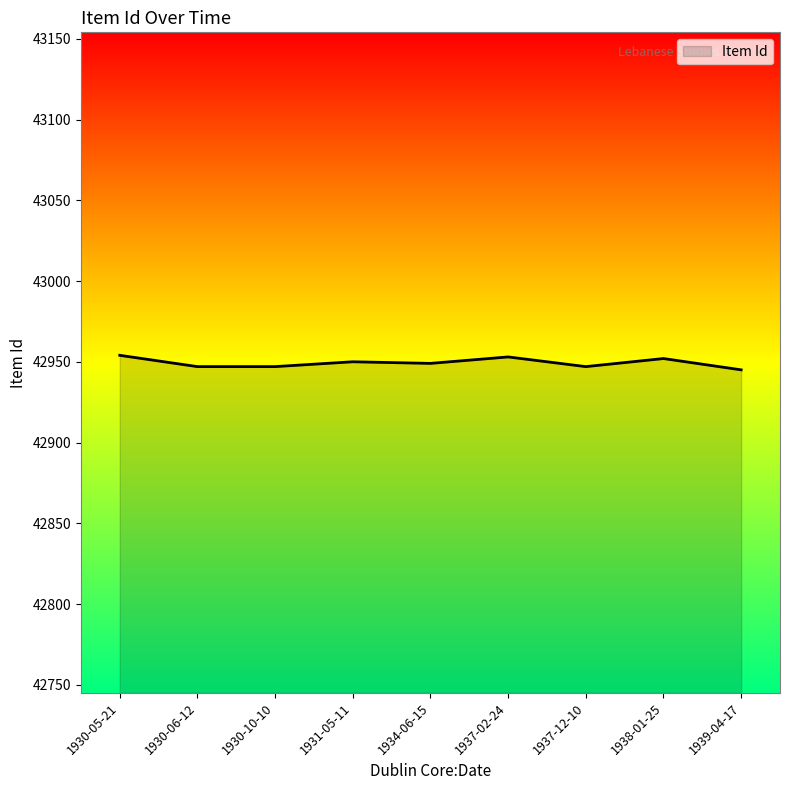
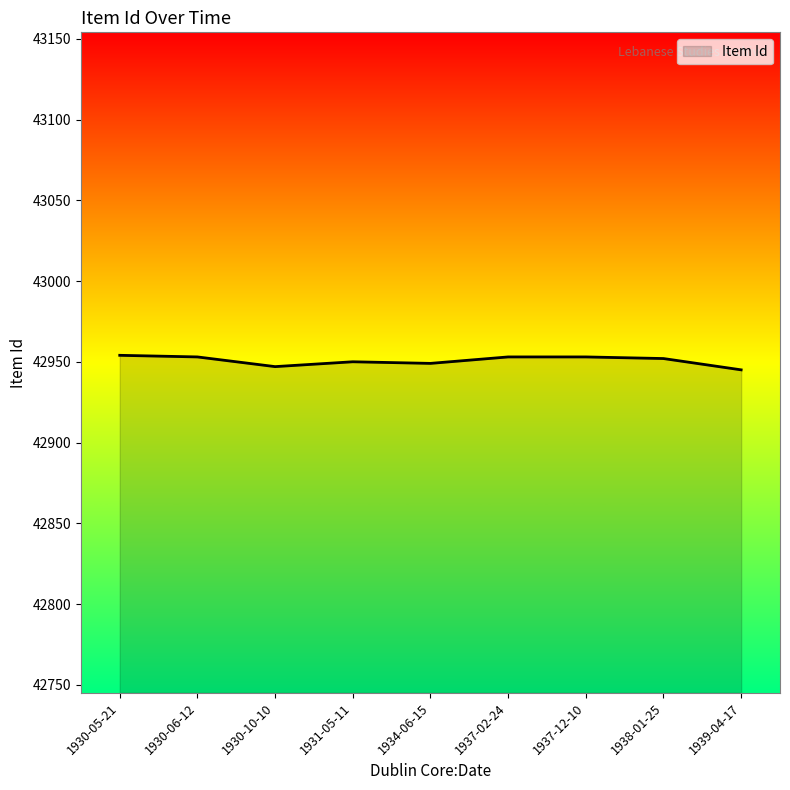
1930-06-12: 42947 -> 42953
1937-12-10: 42947 -> 42953
